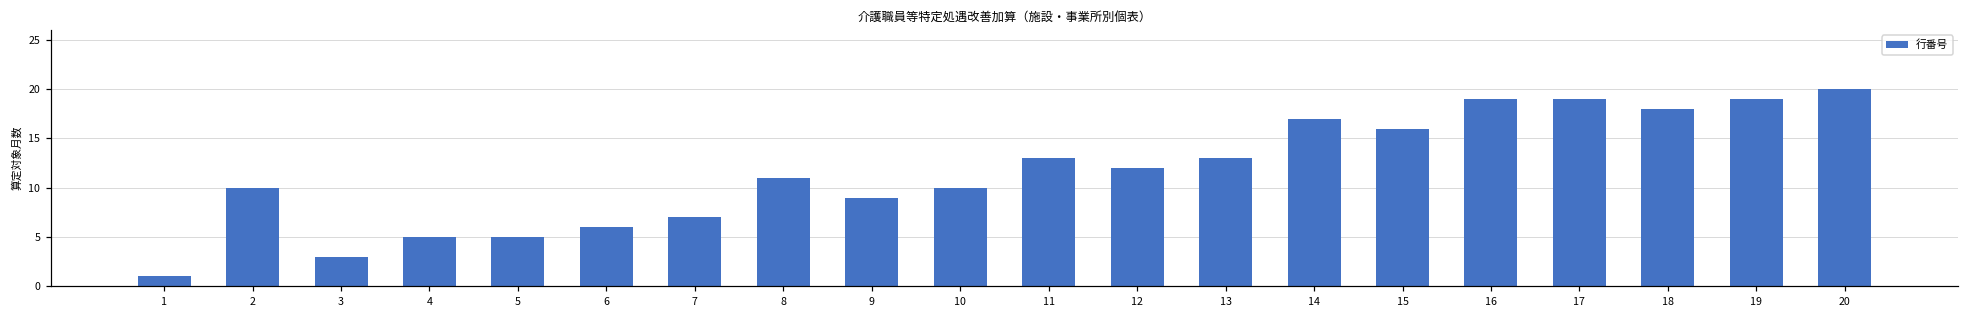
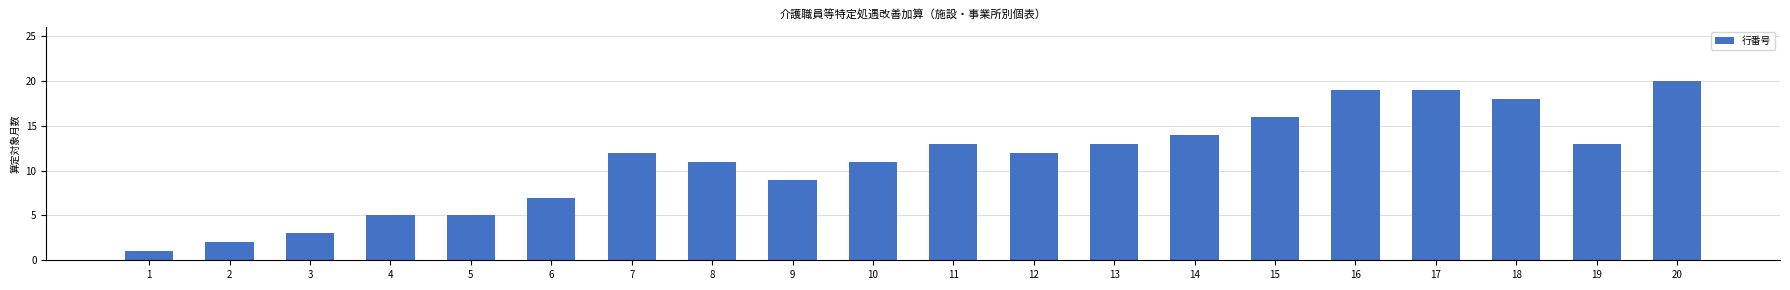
2: 10 -> 2
6: 6 -> 7
7: 7 -> 12
10: 10 -> 11
14: 17 -> 14
19: 19 -> 13
